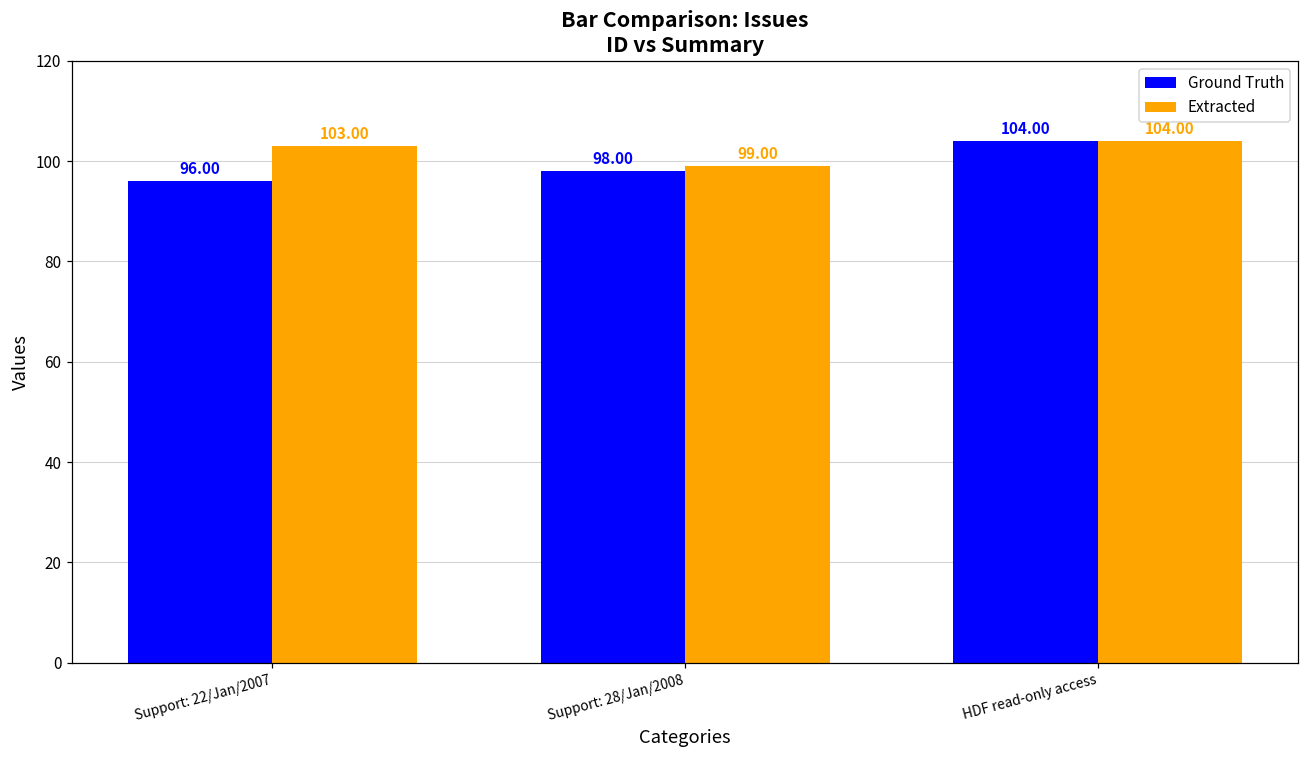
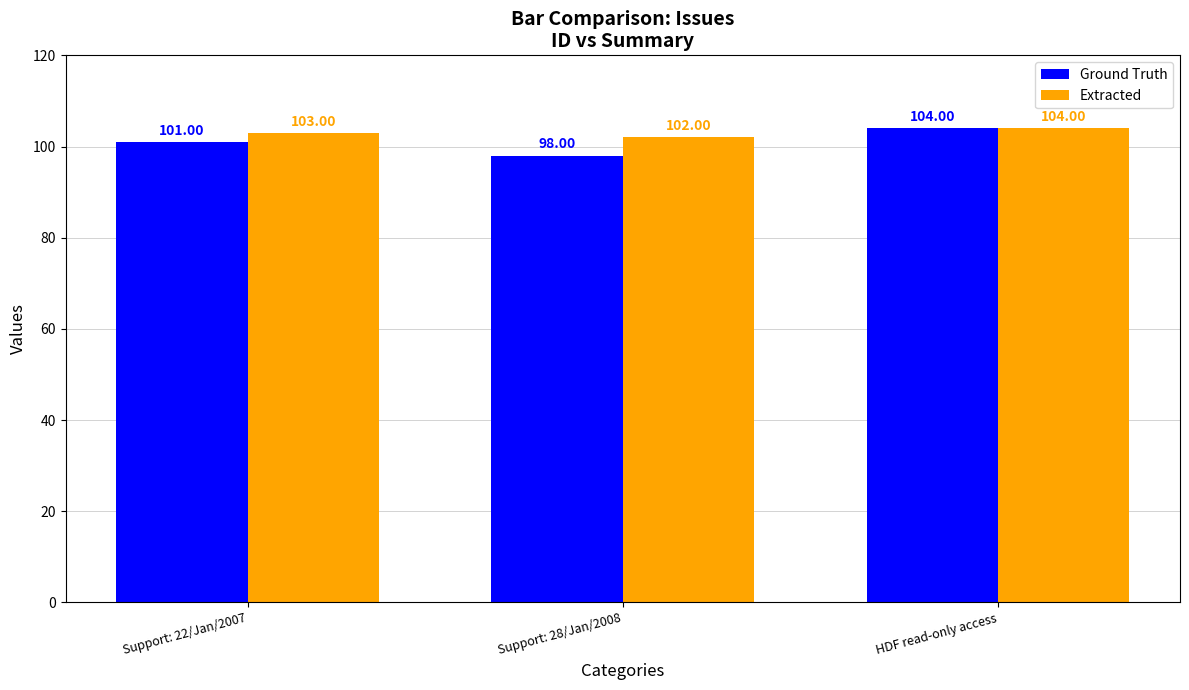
Ground Truth, Support: 22/Jan/2007: 96.00 -> 101.00
Extracted, Support: 28/Jan/2008: 99.00 -> 102.00
